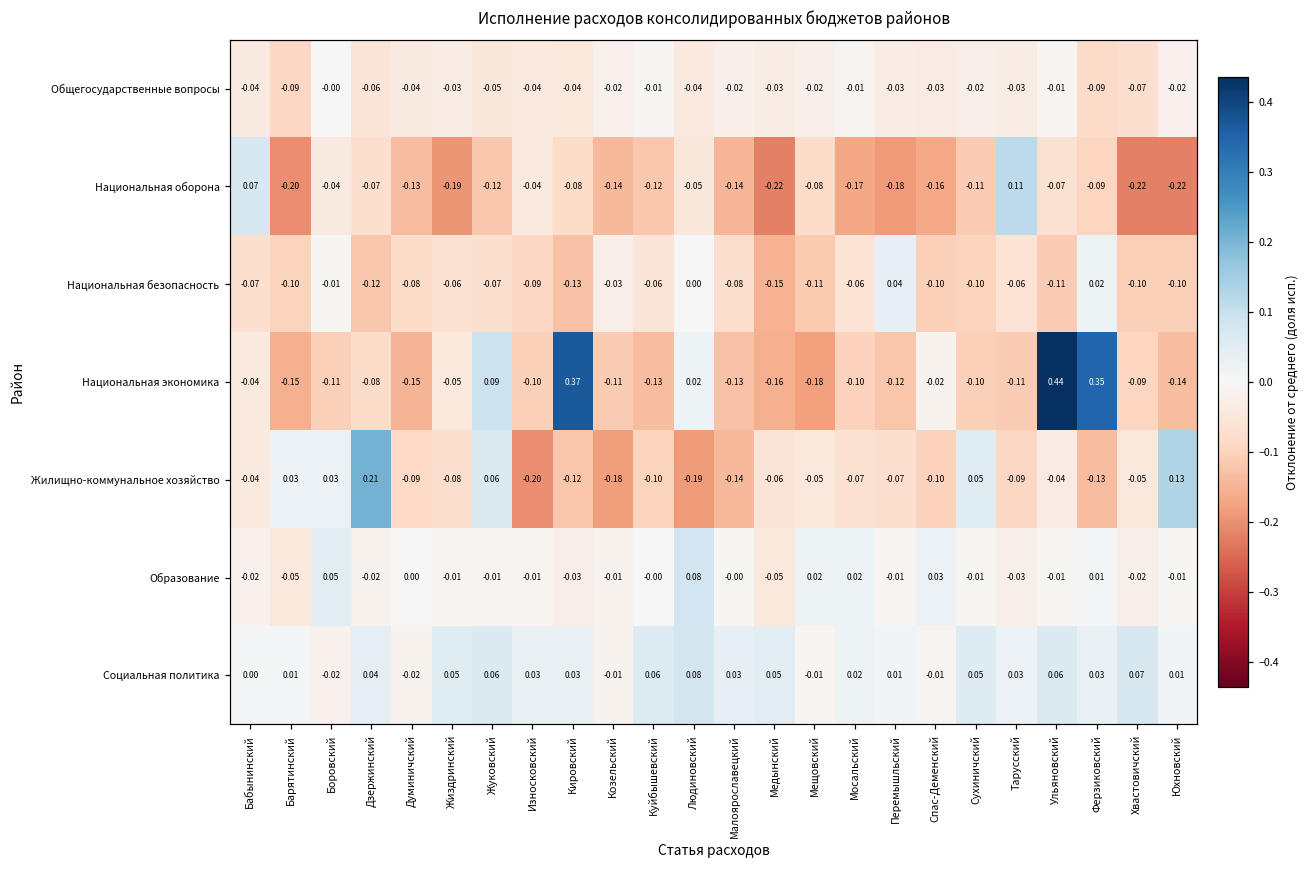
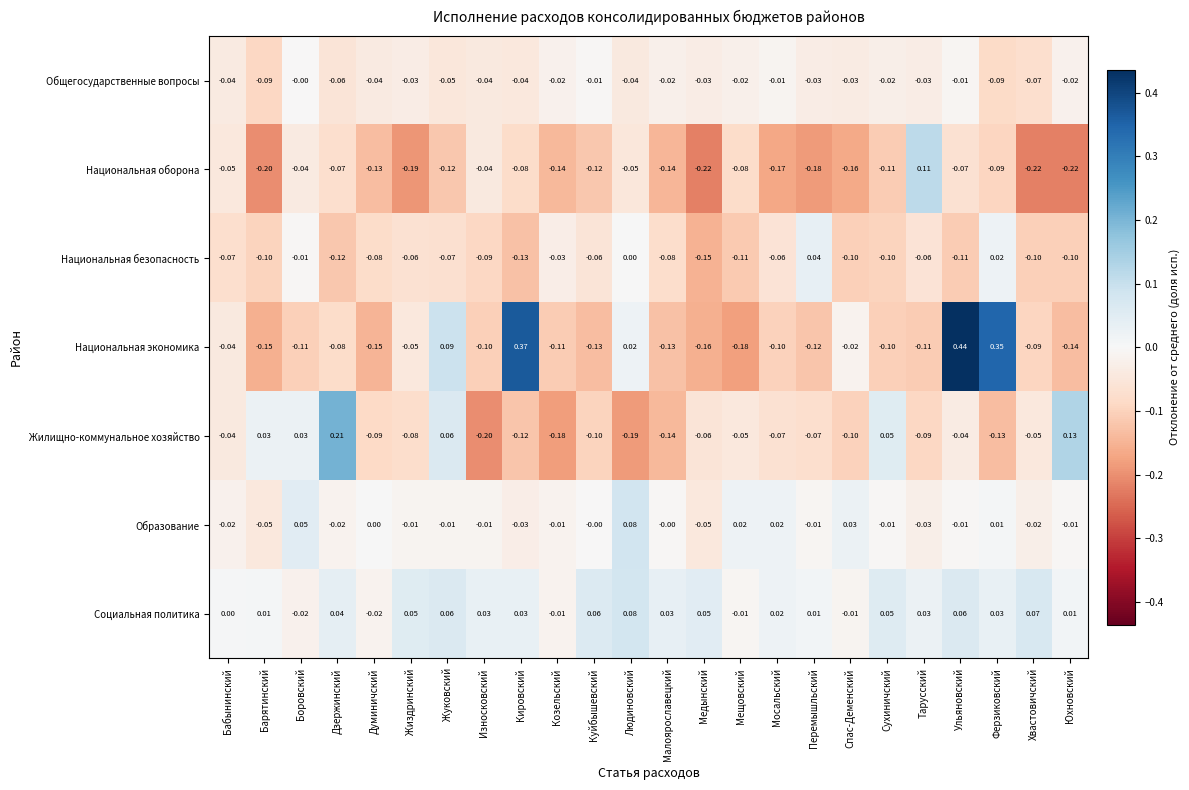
Национальная оборона, Бабынинский: 0.07 -> -0.05
